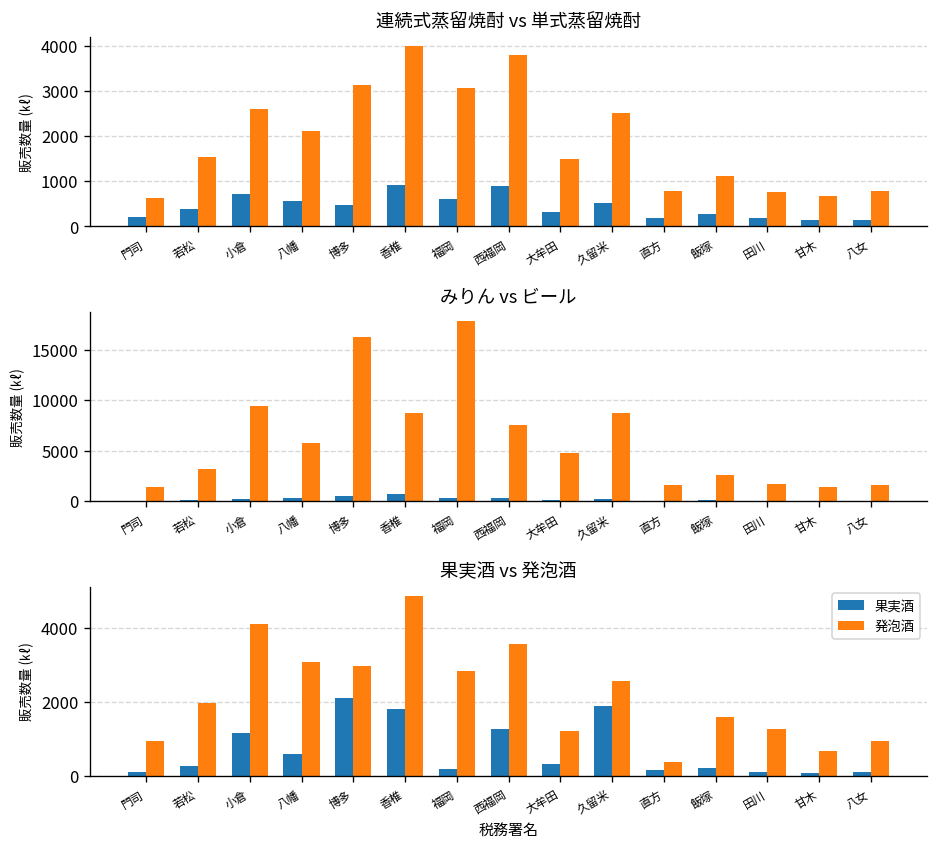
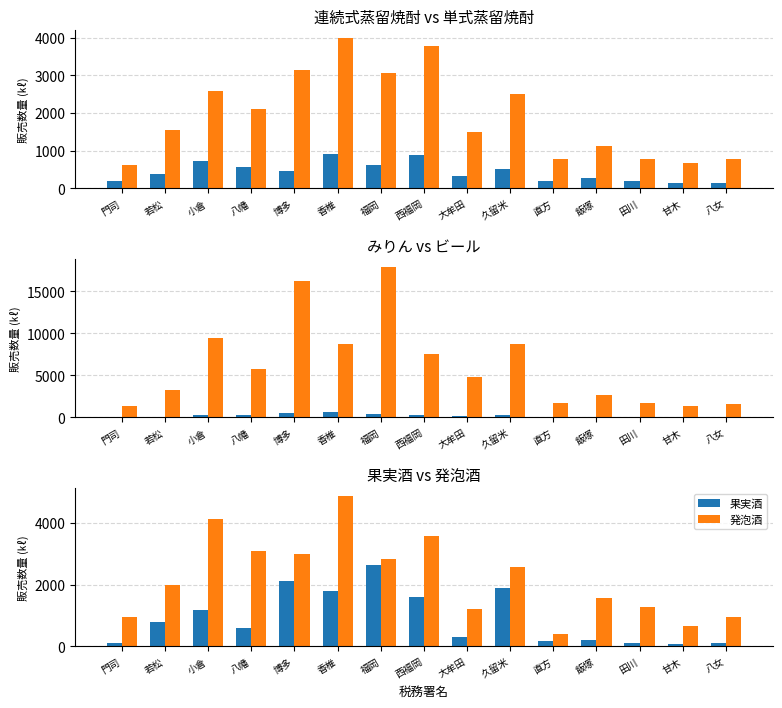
果実酒 vs 発泡酒, 果実酒, 若松: 300 -> 800
果実酒 vs 発泡酒, 果実酒, 福岡: 200 -> 2600
果実酒 vs 発泡酒, 果実酒, 西福岡: 1300 -> 1600
